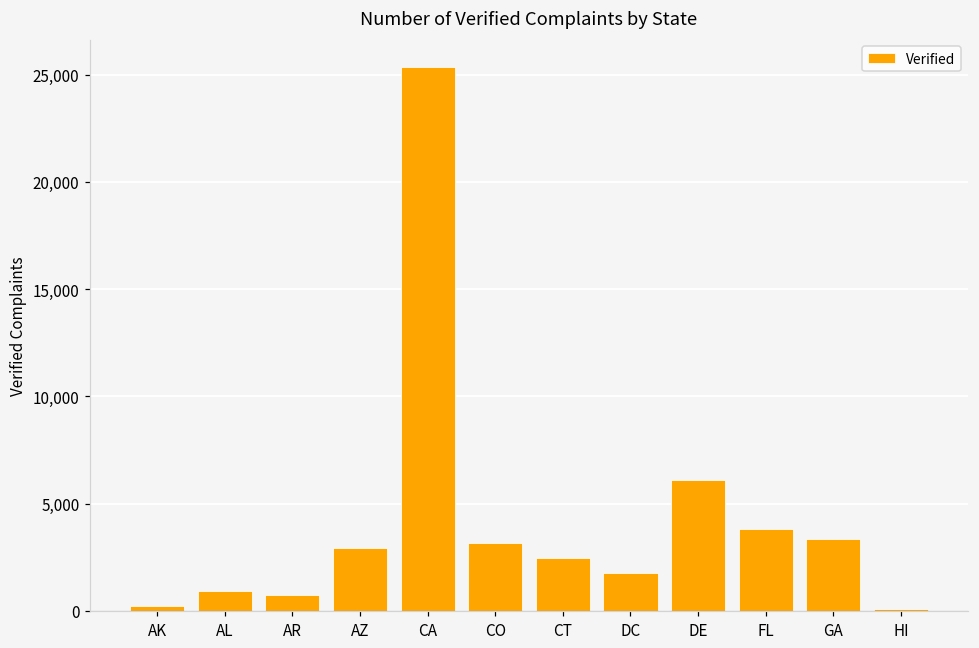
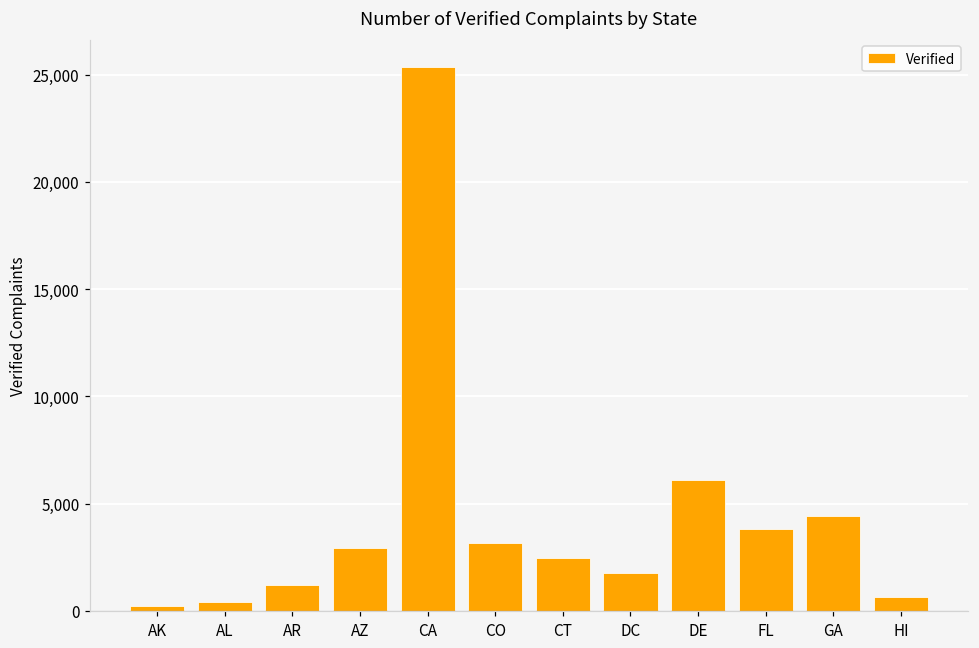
AL: 900 -> 400
AR: 700 -> 1,200
GA: 3,400 -> 4,400
HI: 100 -> 600
